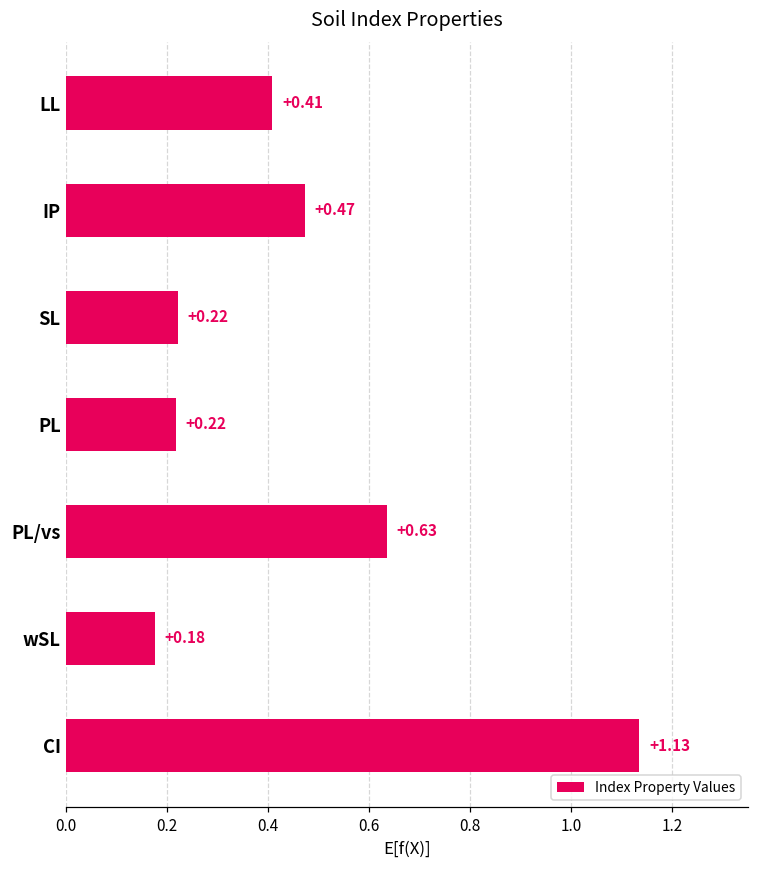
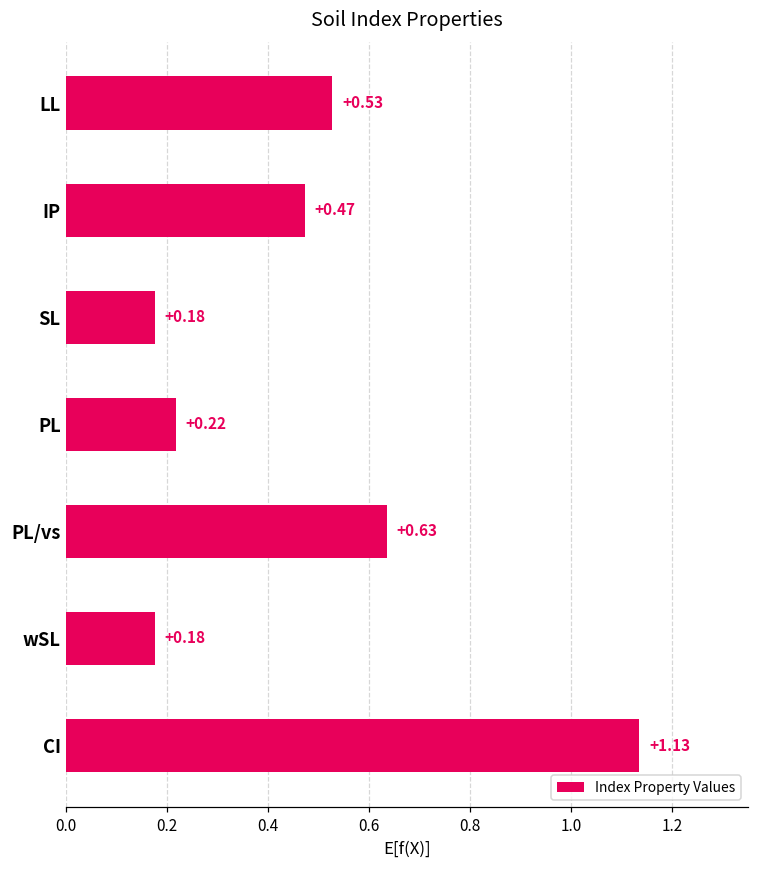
LL: +0.41 -> +0.53
SL: +0.22 -> +0.18
